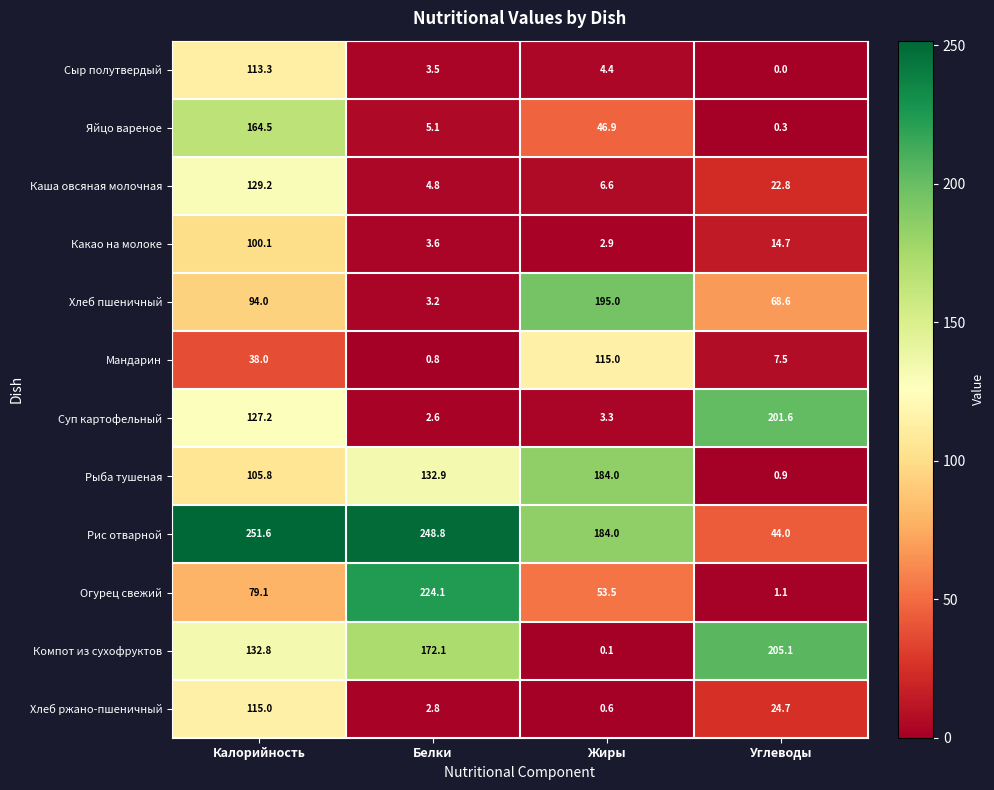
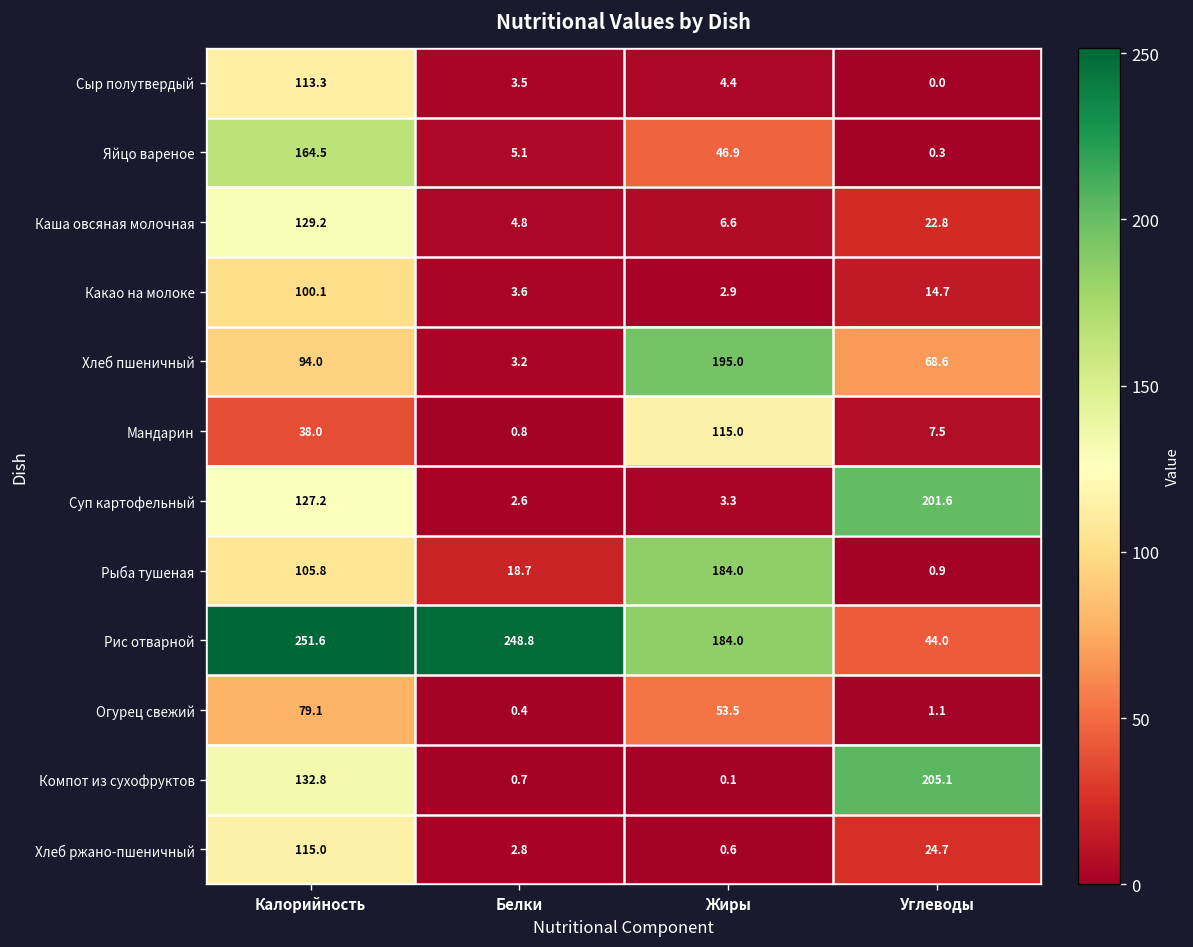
Рыба тушеная, Белки: 132.9 -> 18.7
Огурец свежий, Белки: 224.1 -> 0.4
Компот из сухофруктов, Белки: 172.1 -> 0.7
